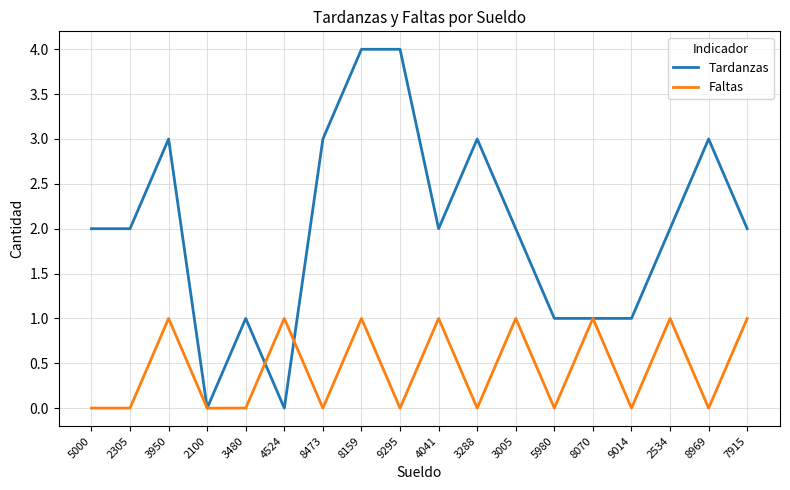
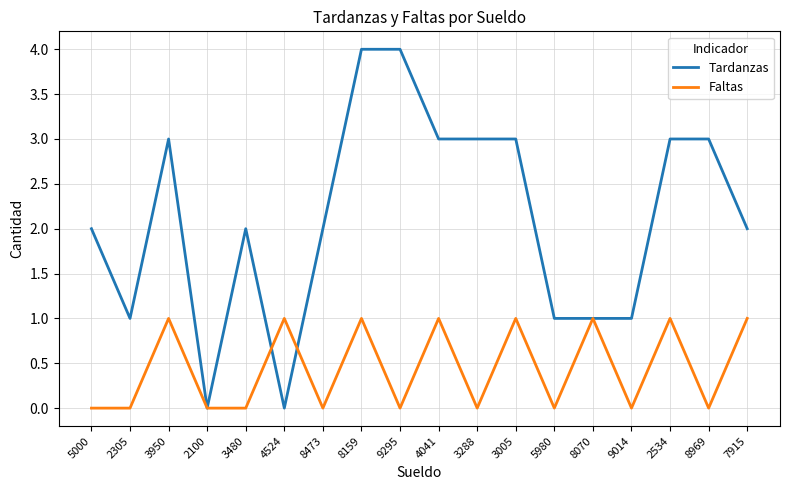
Tardanzas, 2305: 2 -> 1
Tardanzas, 3480: 1 -> 2
Tardanzas, 8473: 3 -> 2
Tardanzas, 4041: 2 -> 3
Tardanzas, 3005: 2 -> 3
Tardanzas, 2534: 2 -> 3
